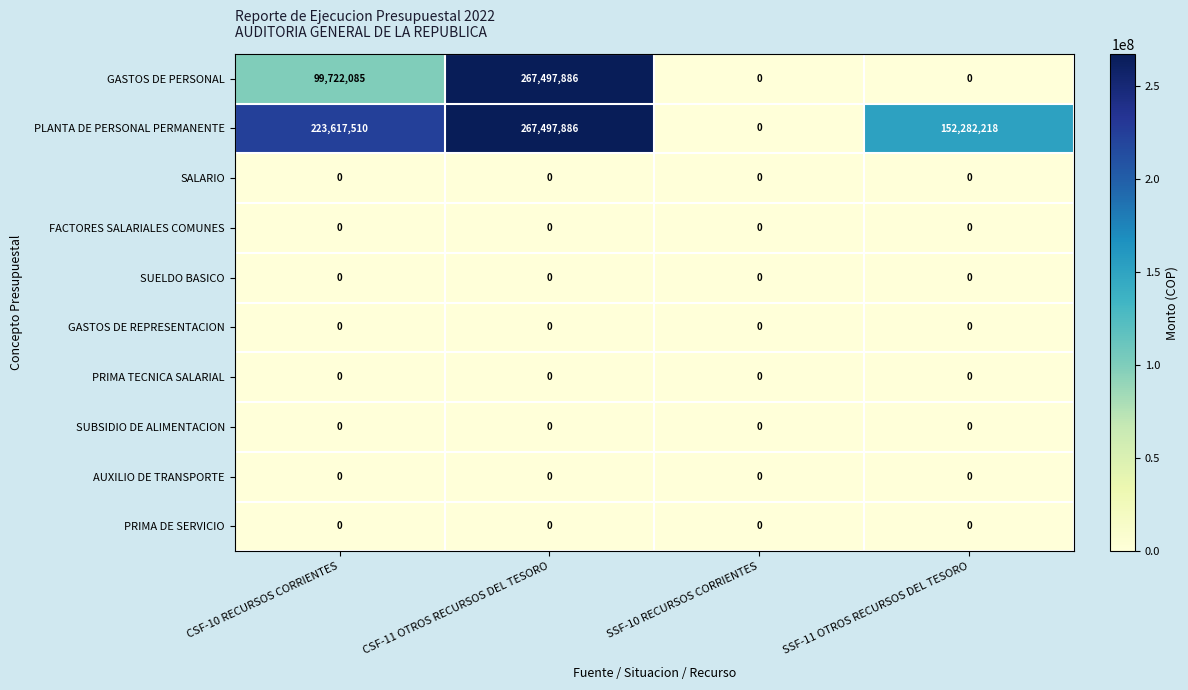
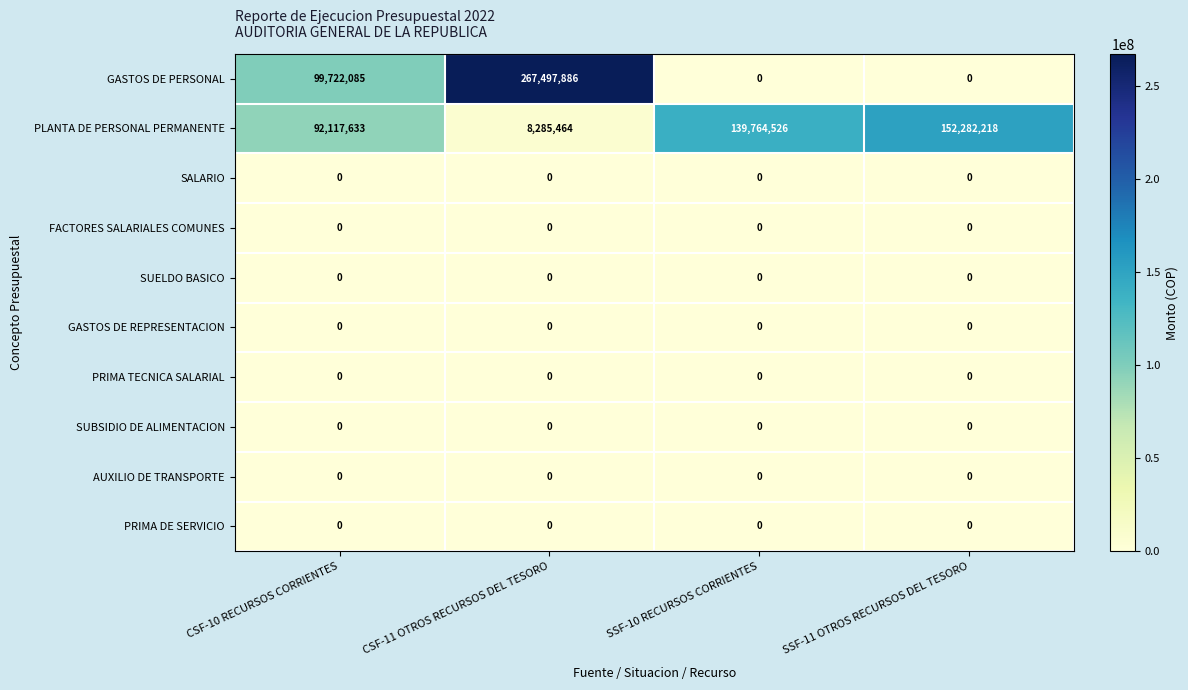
PLANTA DE PERSONAL PERMANENTE, CSF-10 RECURSOS CORRIENTES: 223,617,510 -> 92,117,633
PLANTA DE PERSONAL PERMANENTE, CSF-11 OTROS RECURSOS DEL TESORO: 267,497,886 -> 8,285,464
PLANTA DE PERSONAL PERMANENTE, SSF-10 RECURSOS CORRIENTES: 0 -> 139,764,526
